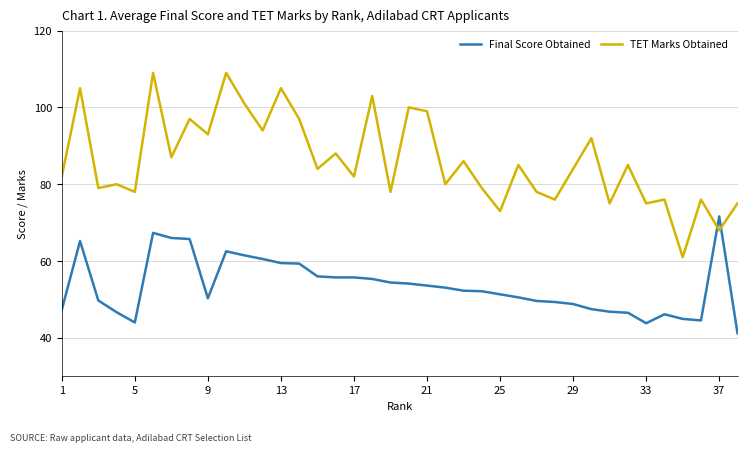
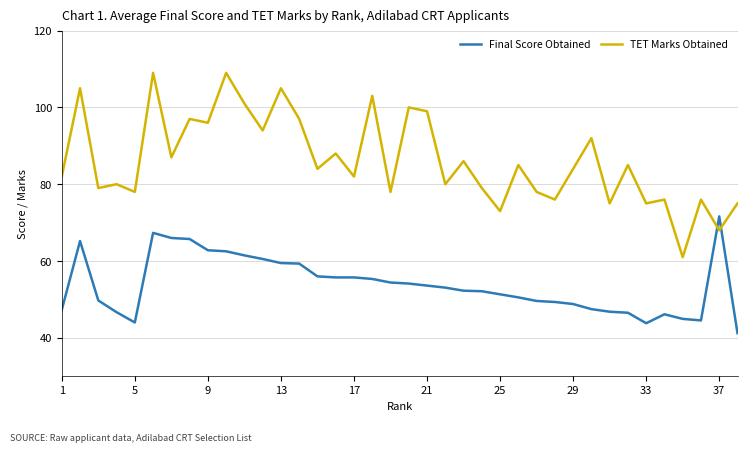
Final Score Obtained, 9: 50 -> 63
TET Marks Obtained, 9: 93 -> 96
